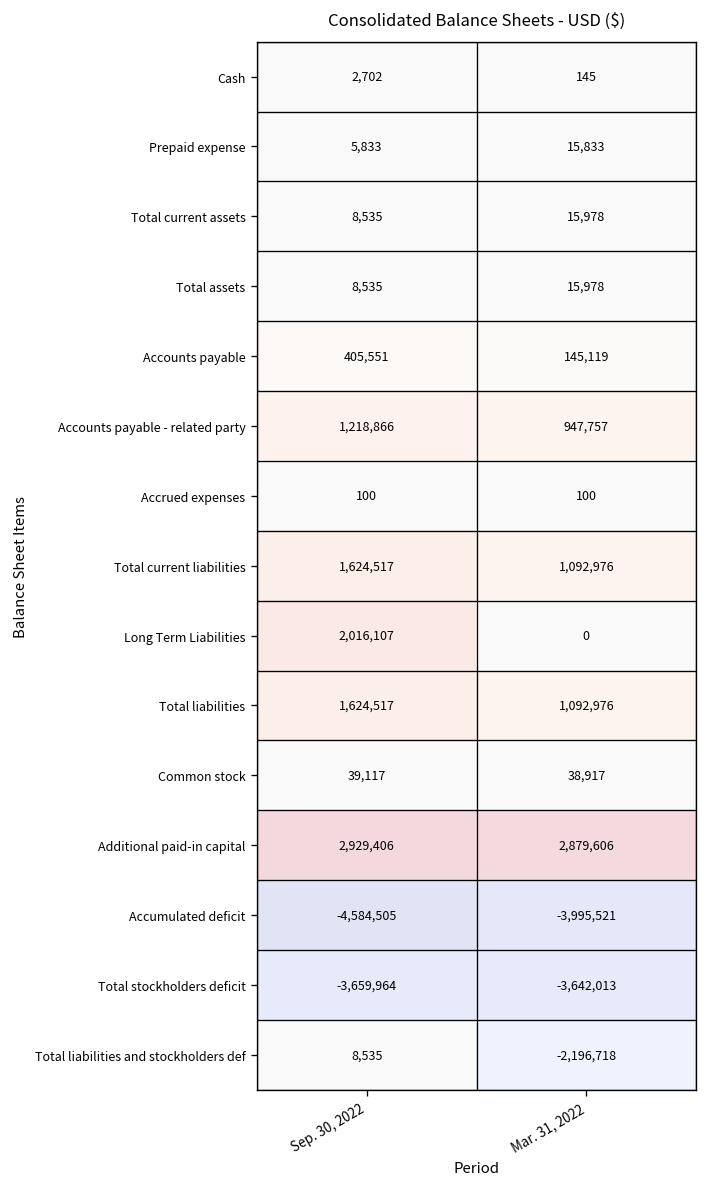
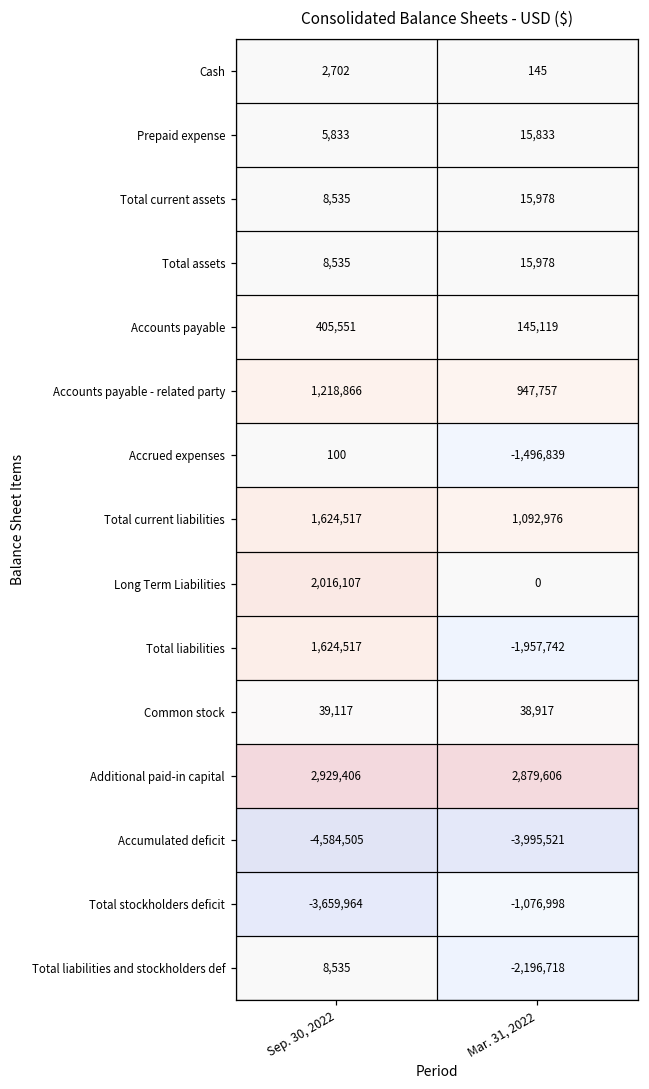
Accrued expenses, Mar. 31, 2022: 100 -> -1,496,839
Total liabilities, Mar. 31, 2022: 1,092,976 -> -1,957,742
Total stockholders deficit, Mar. 31, 2022: -3,642,013 -> -1,076,998
